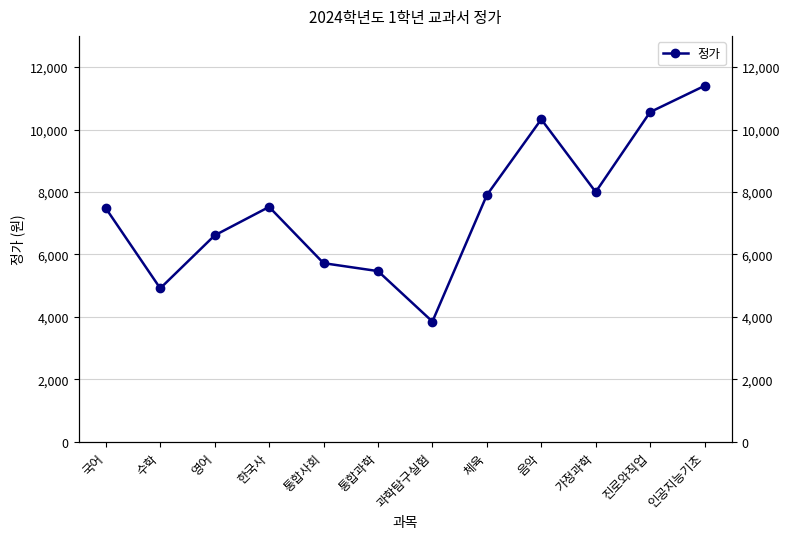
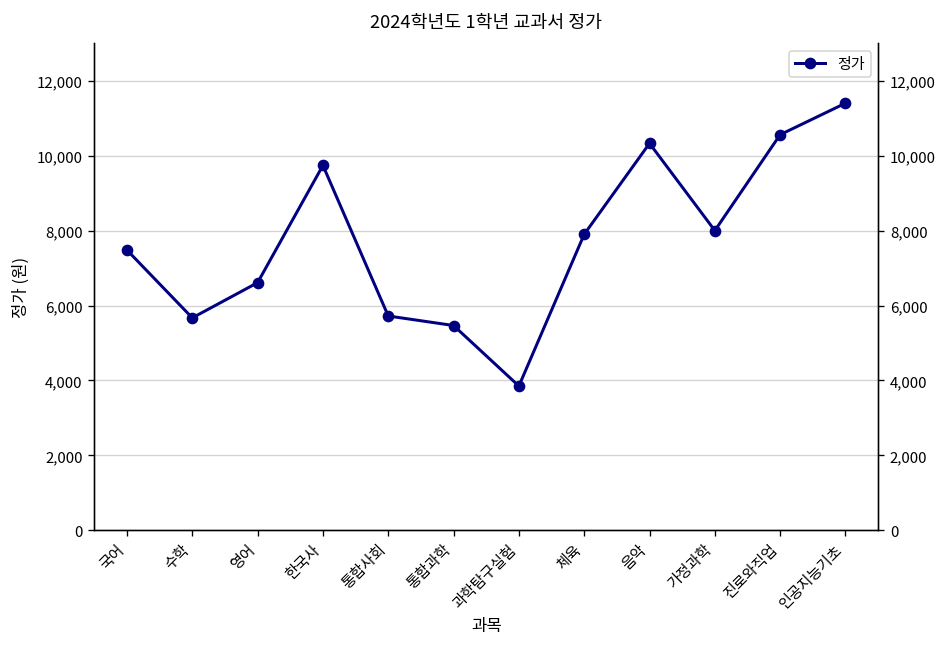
수학: 4,900 -> 5,700
한국사: 7,500 -> 9,700
